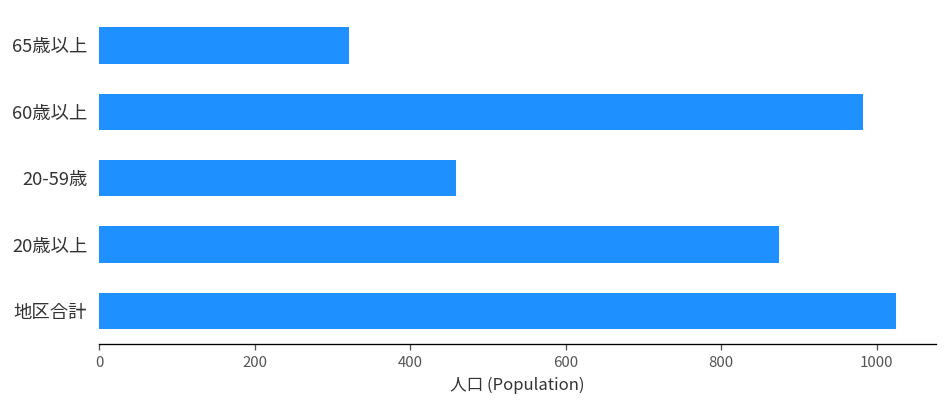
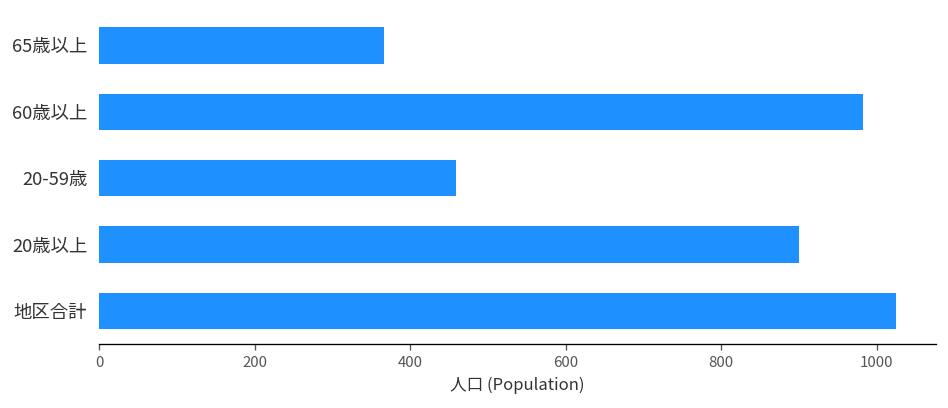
65歳以上: 320 -> 370
20歳以上: 870 -> 900
